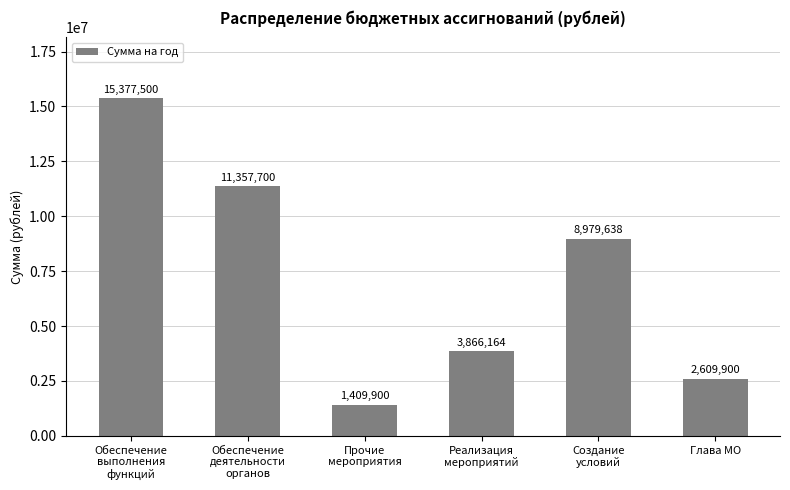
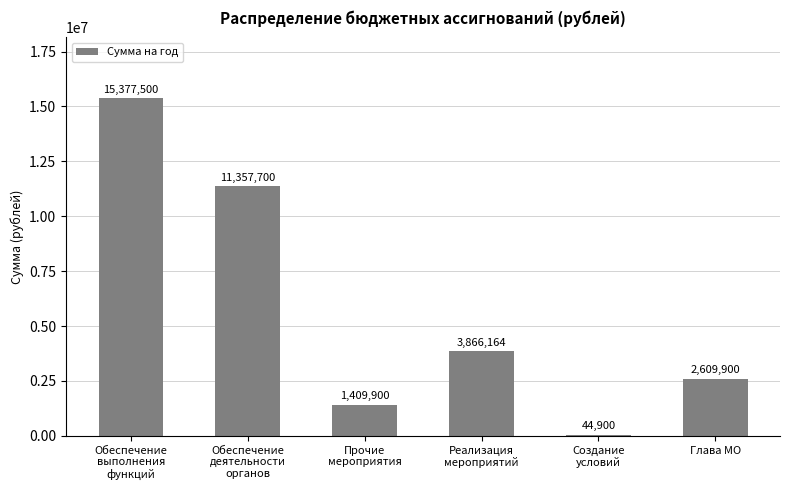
Создание условий: 8,979,638 -> 44,900
